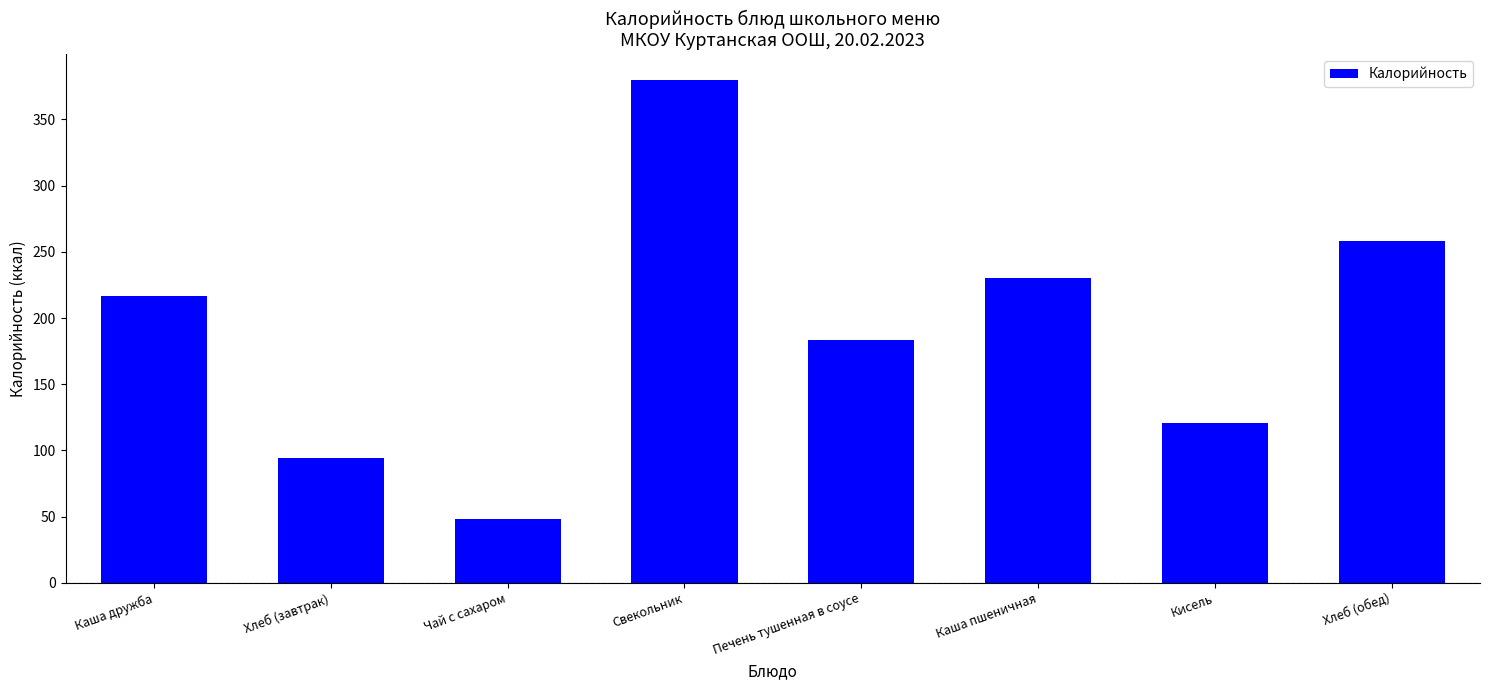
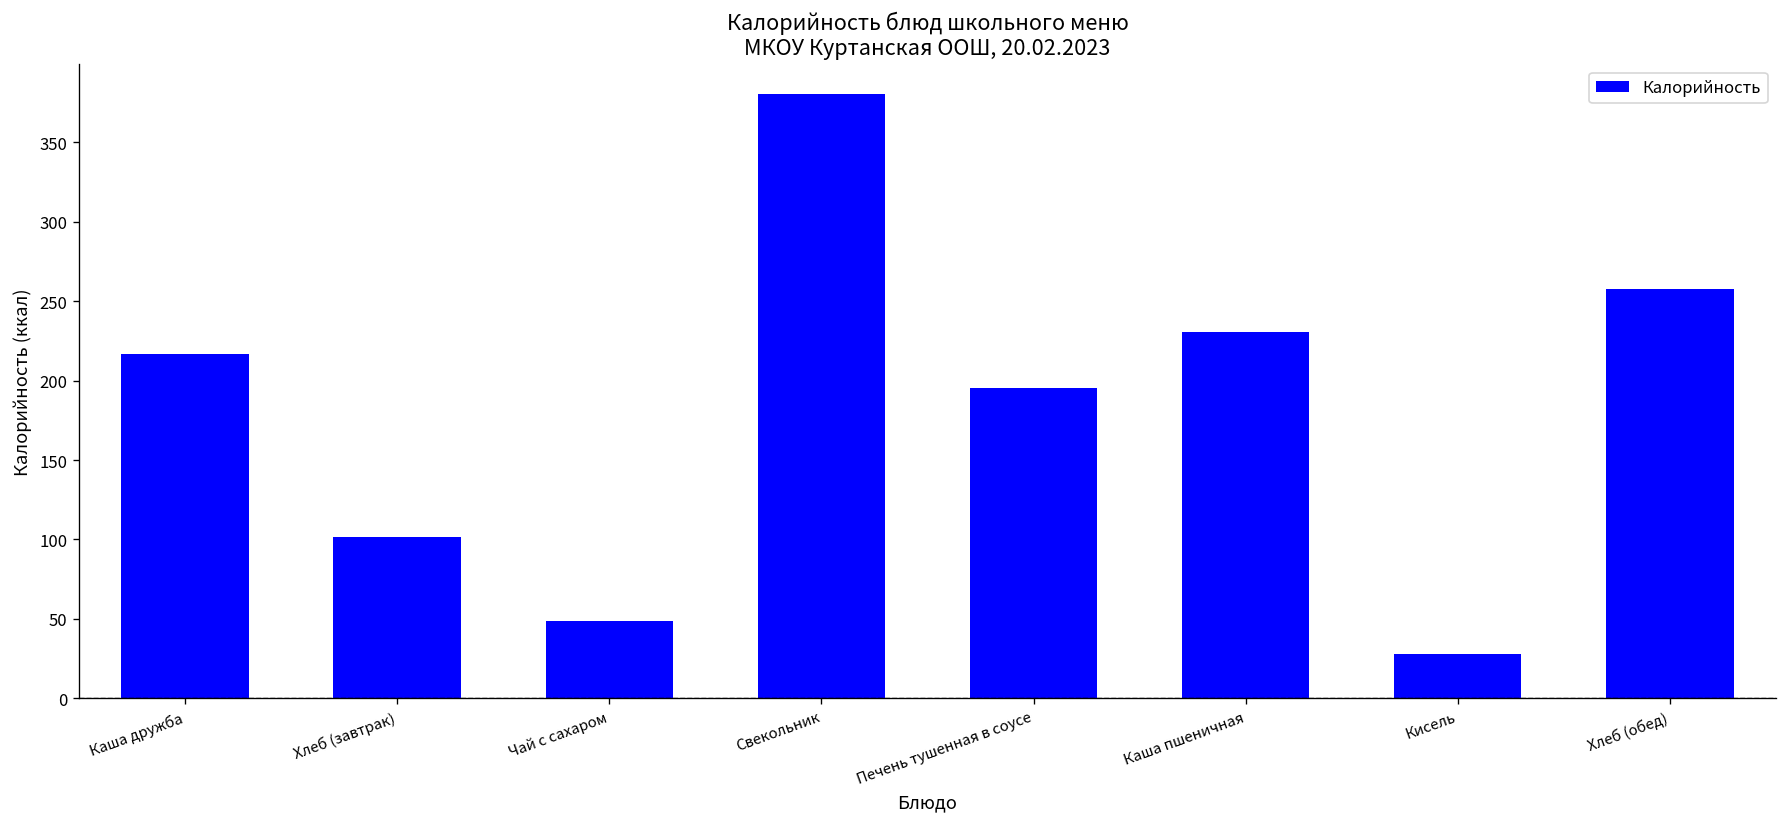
Хлеб (завтрак): 94 -> 101
Печень тушенная в соусе: 184 -> 196
Кисель: 121 -> 28
